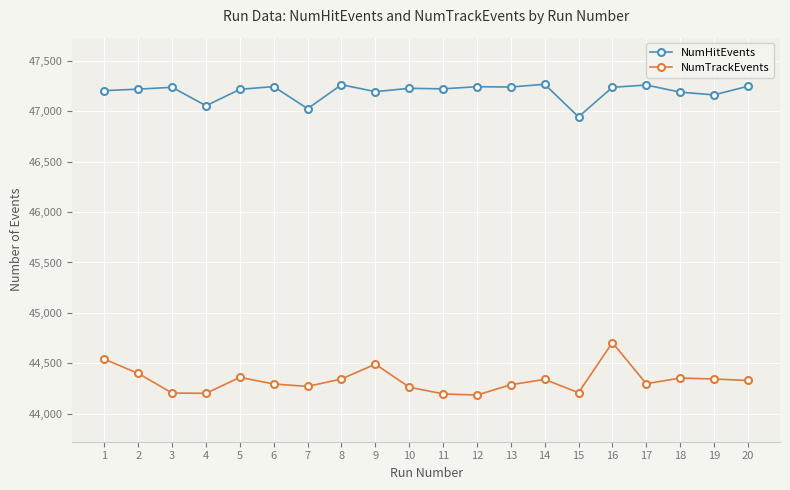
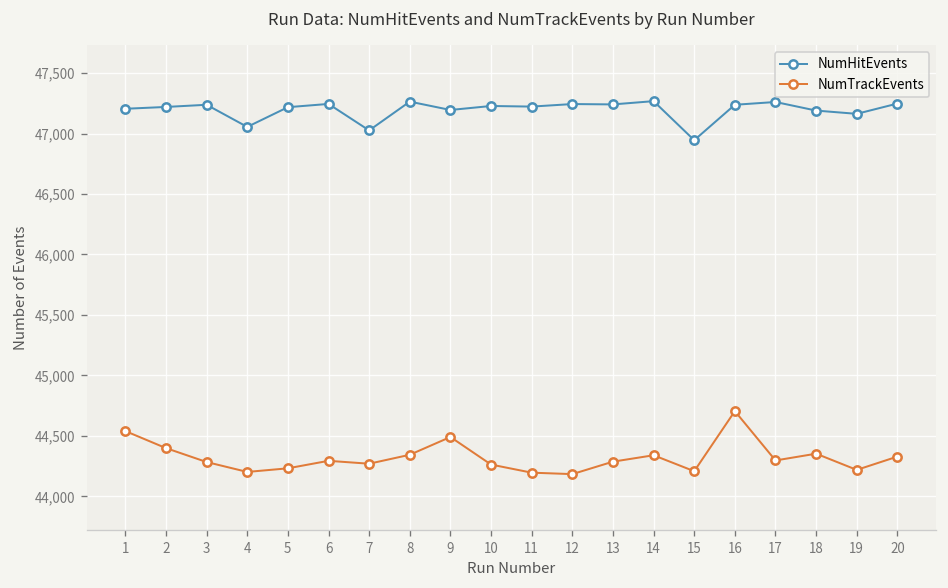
NumTrackEvents, 3: 44,200 -> 44,280
NumTrackEvents, 5: 44,360 -> 44,230
NumTrackEvents, 19: 44,340 -> 44,220
